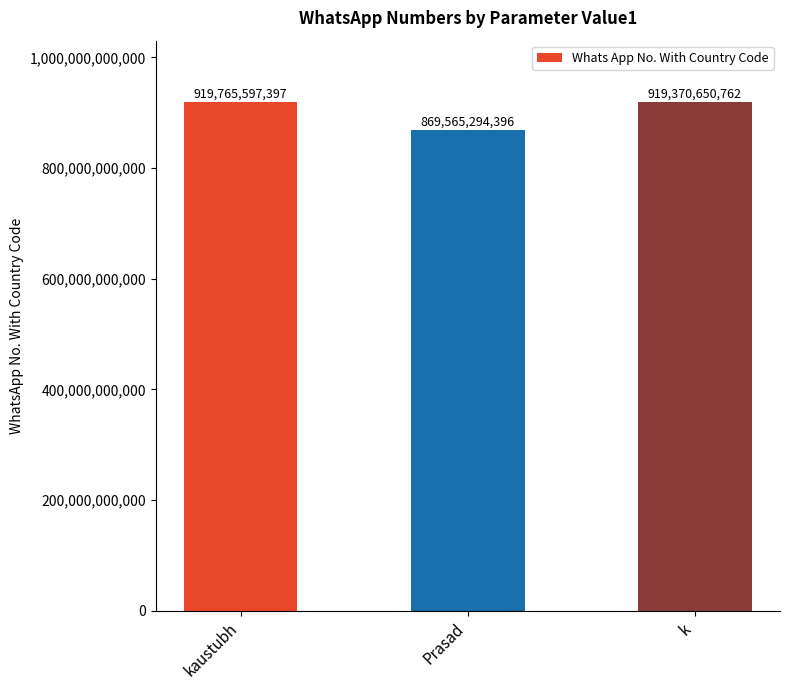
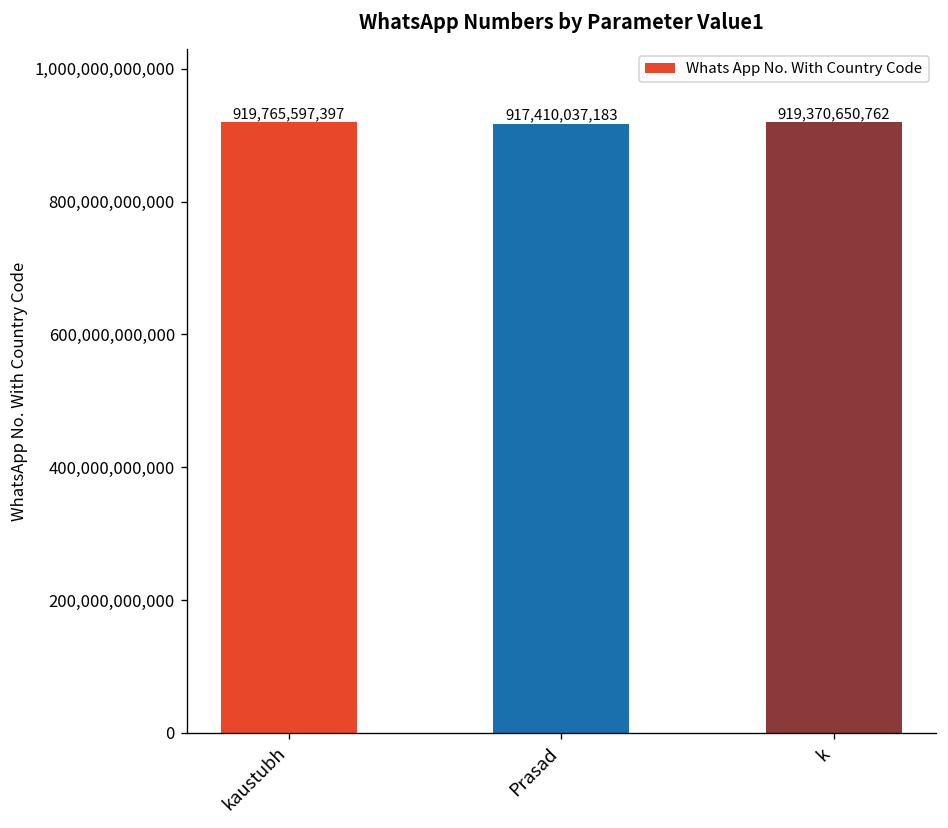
Prasad: 869,565,294,396 -> 917,410,037,183
